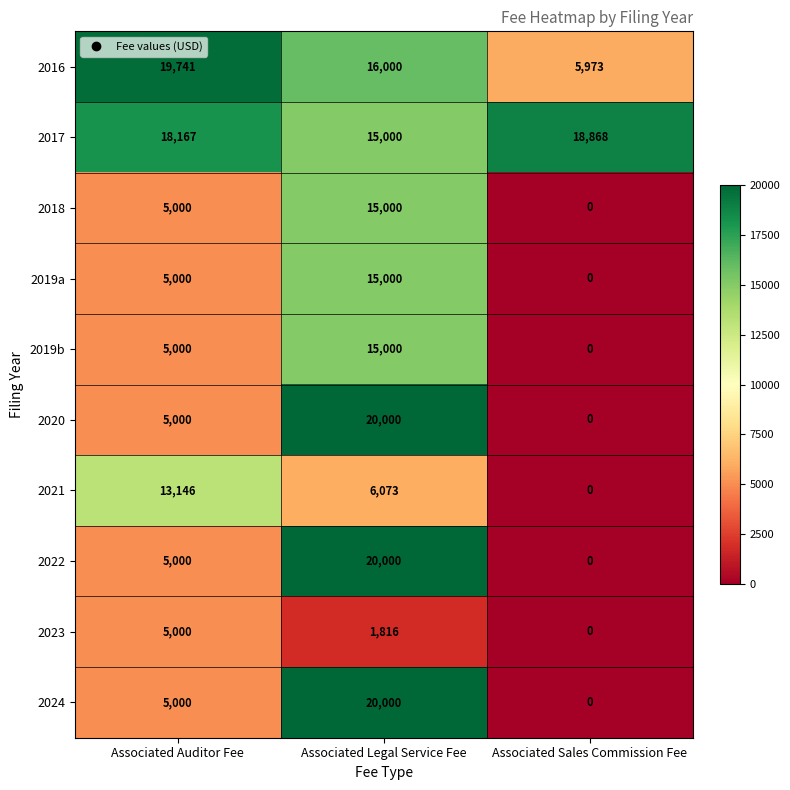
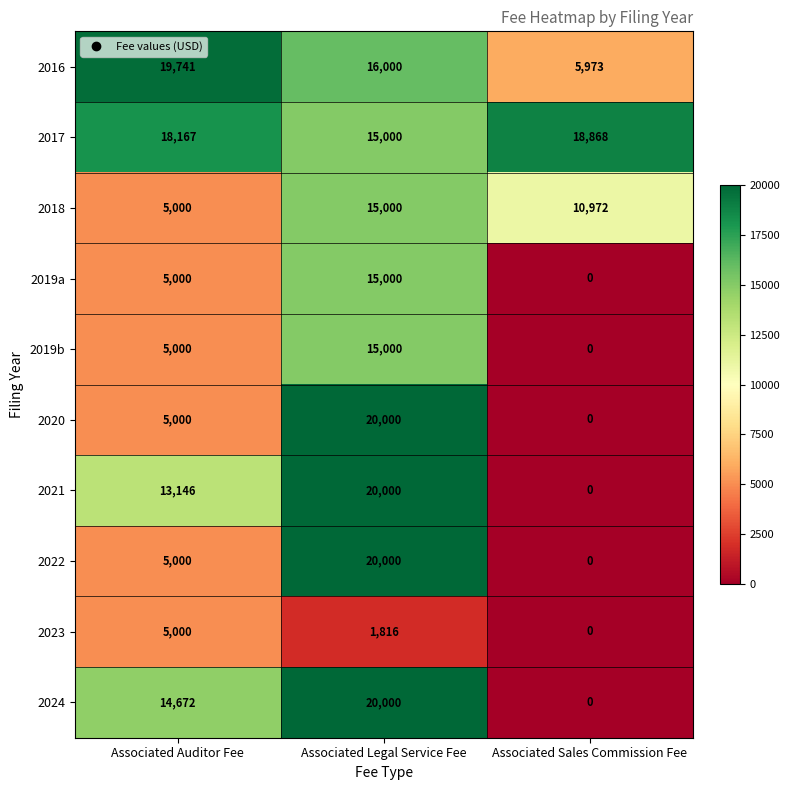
2018, Associated Sales Commission Fee: 0 -> 10,972
2021, Associated Legal Service Fee: 6,073 -> 20,000
2024, Associated Auditor Fee: 5,000 -> 14,672
